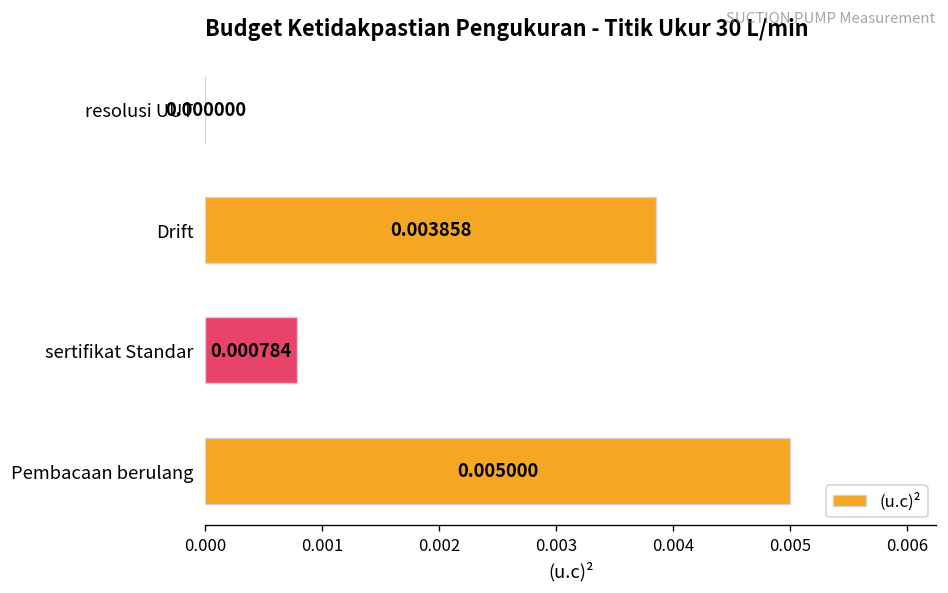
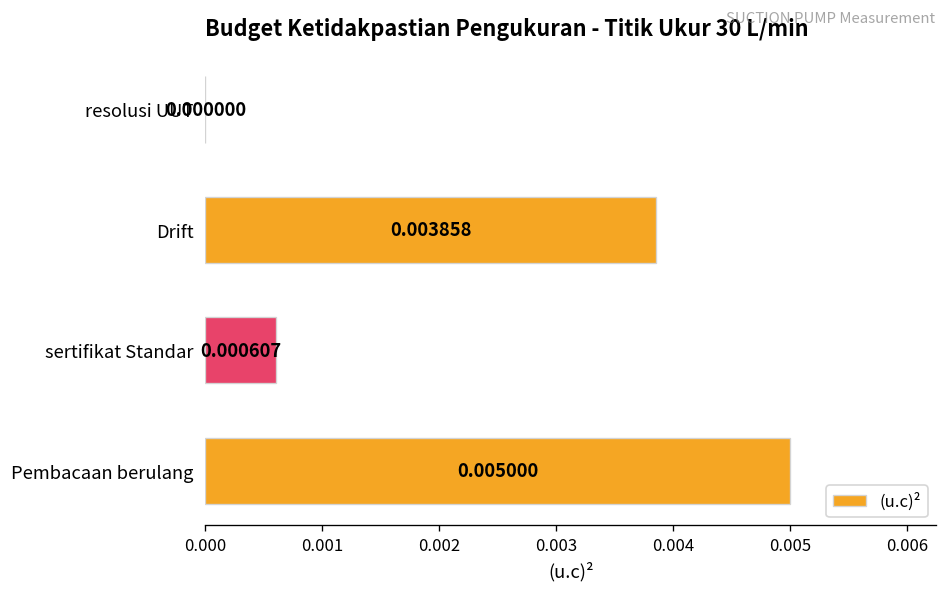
sertifikat Standar: 0.000784 -> 0.000607
